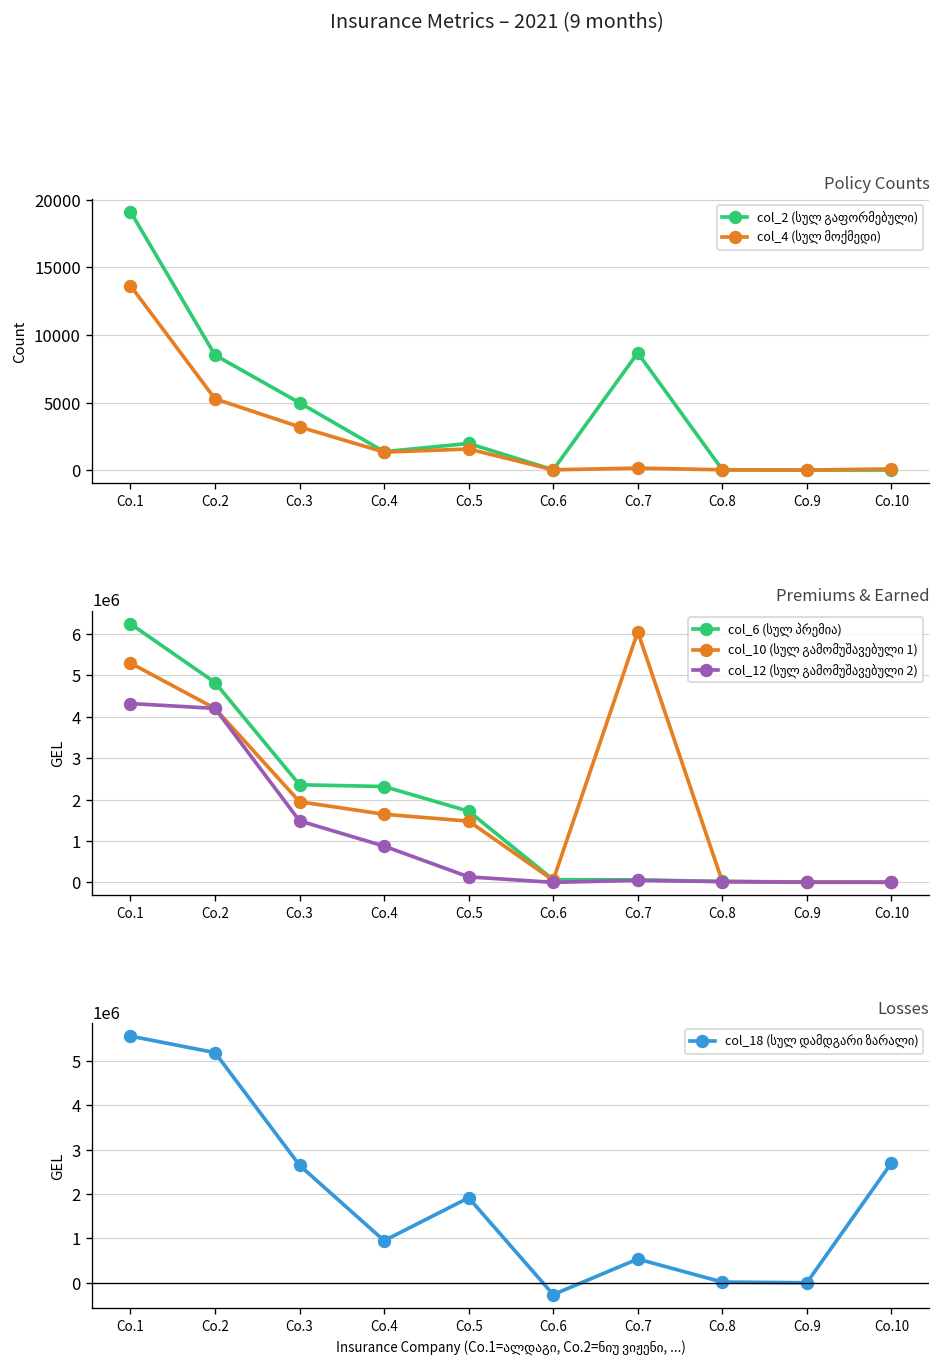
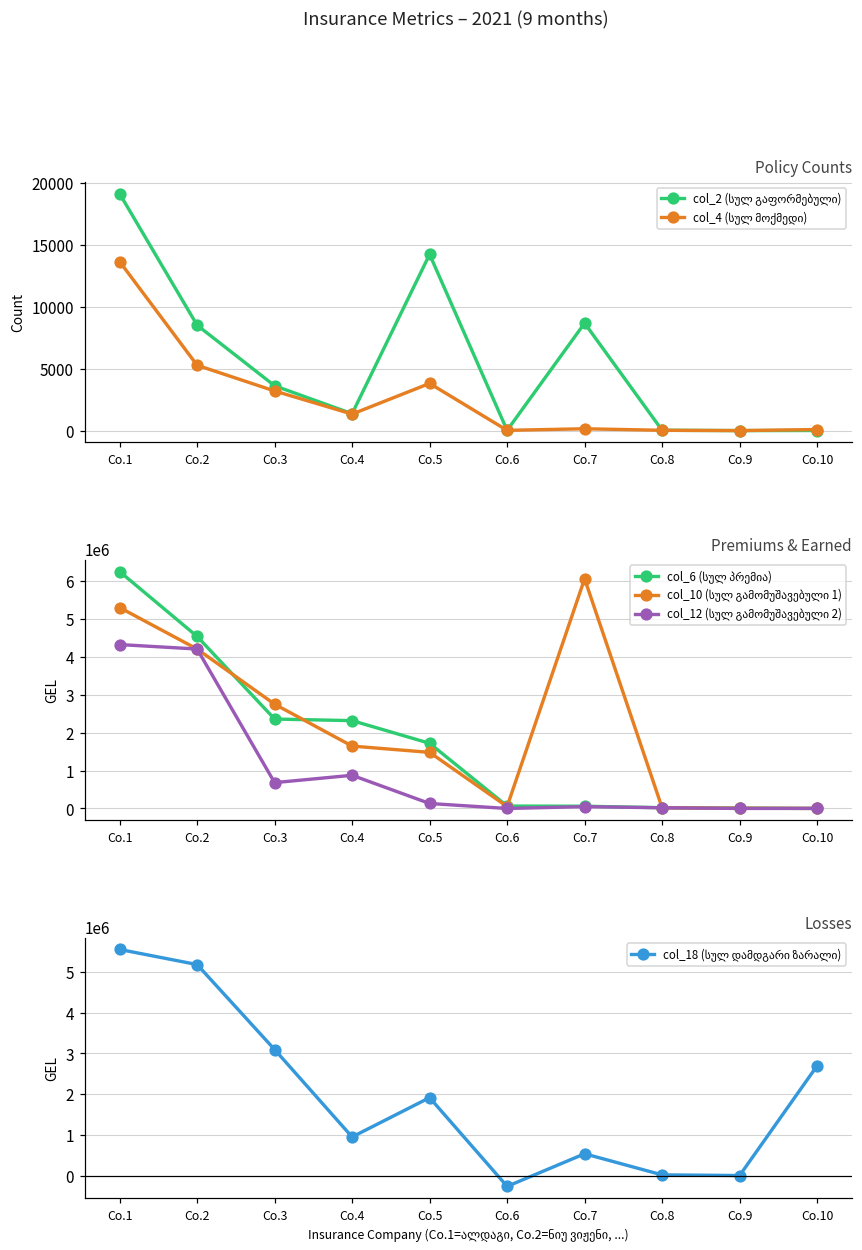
Policy Counts, col_2 (სულ გაფორმებული), Co.3: 5000 -> 3600
Policy Counts, col_2 (სულ გაფორმებული), Co.5: 2000 -> 14200
Policy Counts, col_4 (სულ მოქმედი), Co.5: 1600 -> 3800
Premiums & Earned, col_6 (სულ პრემია), Co.2: 4800000 -> 4500000
Premiums & Earned, col_10 (სულ გამომუშავებული 1), Co.3: 1900000 -> 2700000
Premiums & Earned, col_12 (სულ გამომუშავებული 2), Co.3: 1500000 -> 700000
Losses, Co.3: 2600000 -> 3100000
